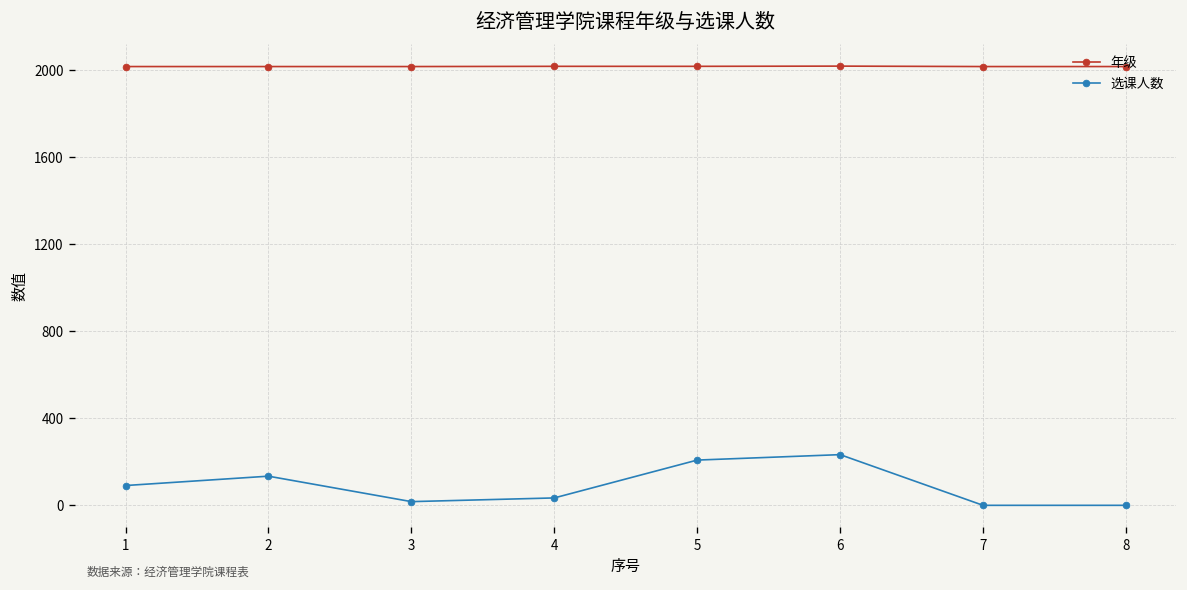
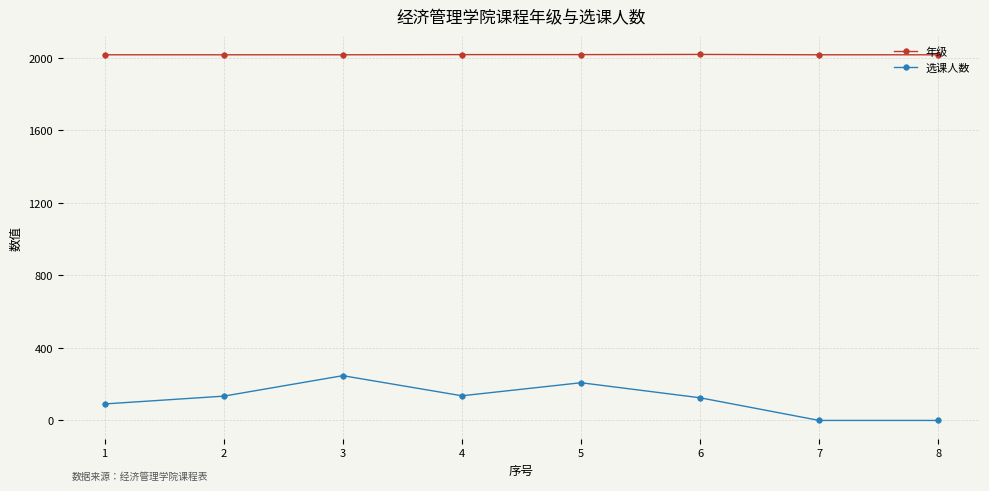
选课人数, 3: 20 -> 250
选课人数, 4: 30 -> 140
选课人数, 6: 230 -> 130
